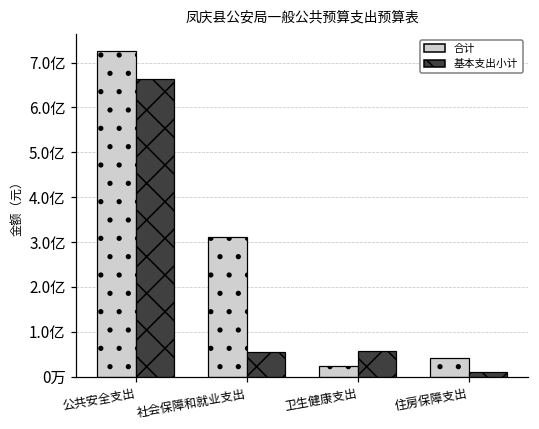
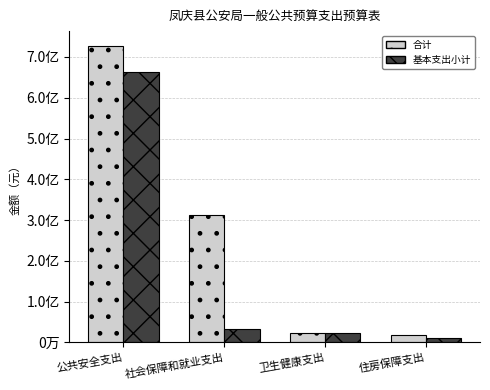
基本支出小计, 社会保障和就业支出: 0.6亿 -> 0.3亿
基本支出小计, 卫生健康支出: 0.6亿 -> 0.2亿
合计, 住房保障支出: 0.4亿 -> 0.2亿
